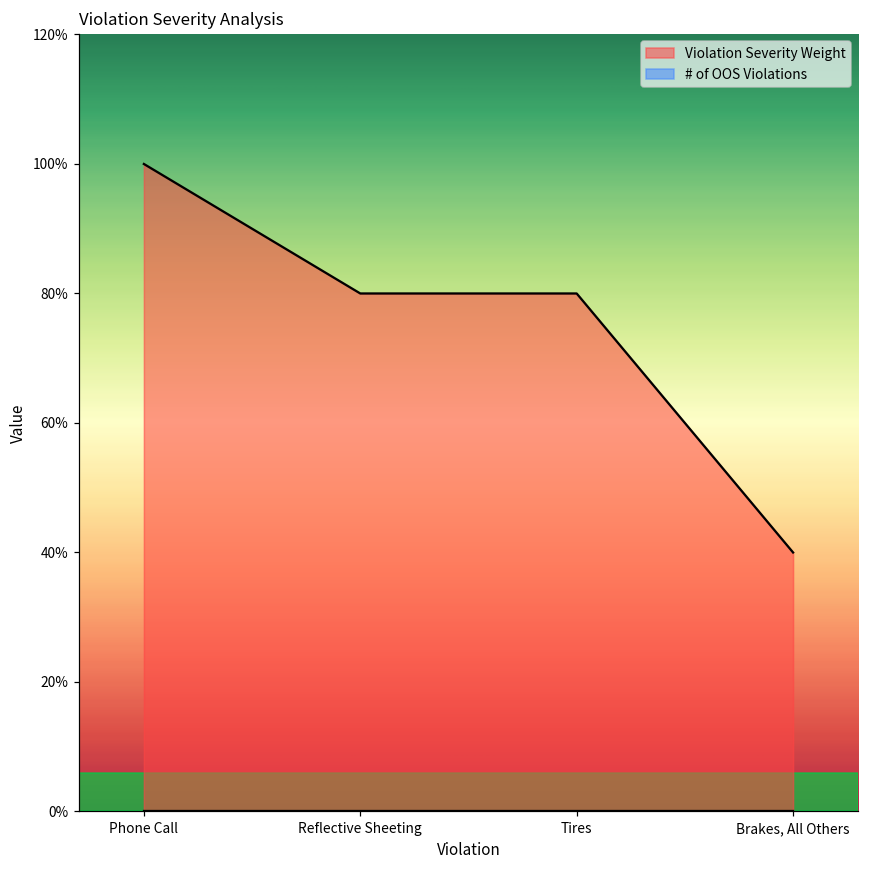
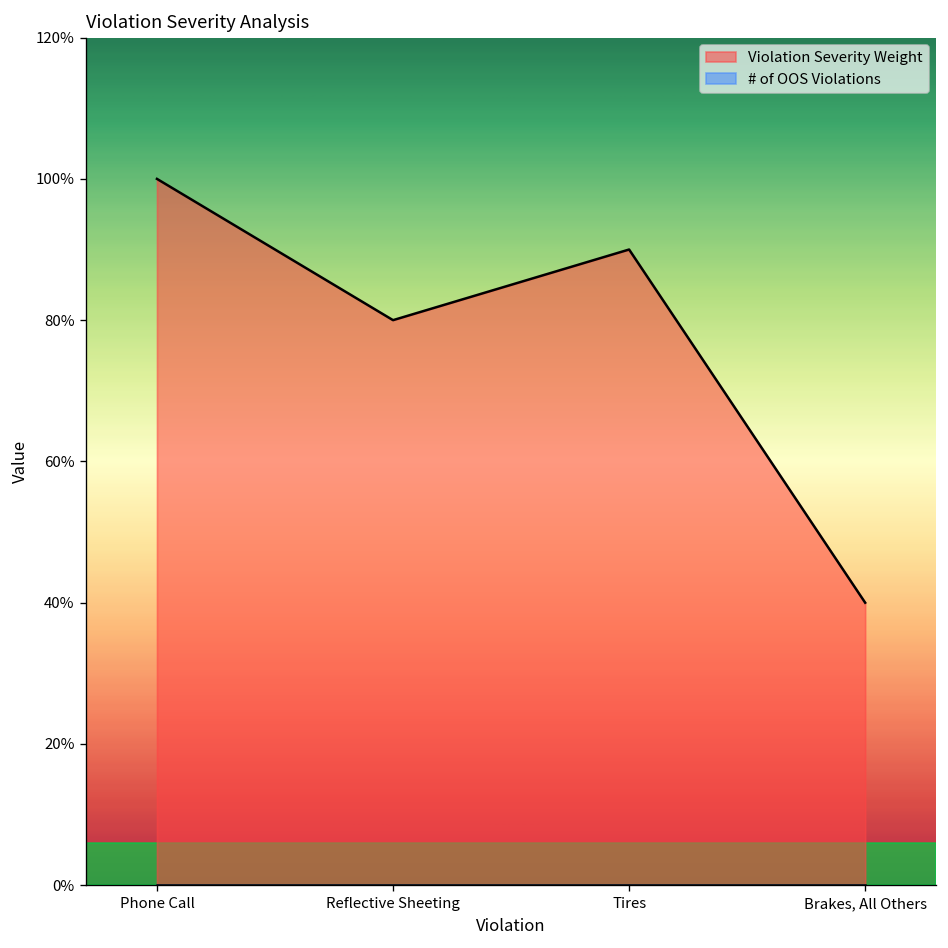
Violation Severity Weight, Tires: 80% -> 90%
